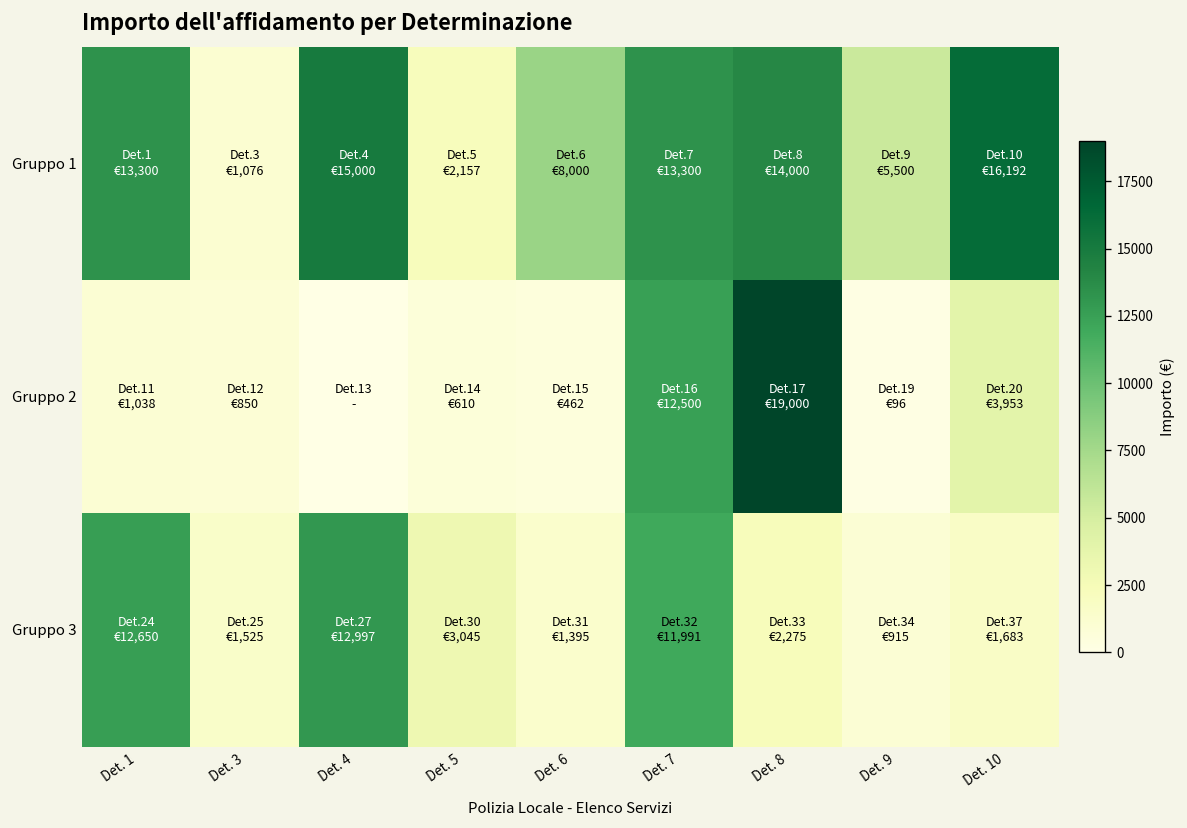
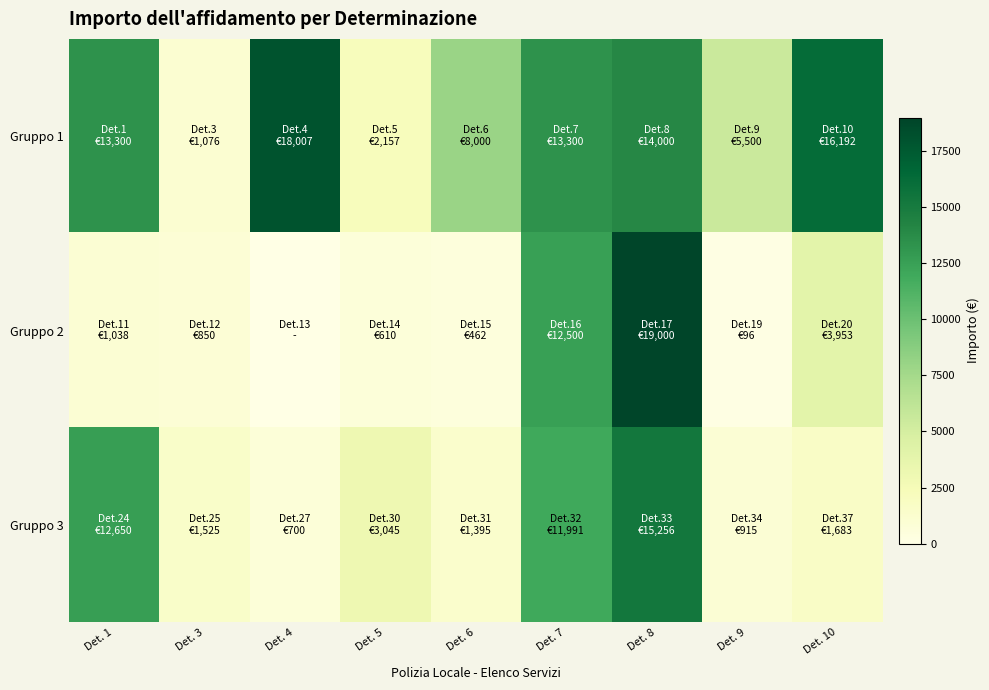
Gruppo 1, Det. 4: €15,000 -> €18,007
Gruppo 3, Det. 4: €12,997 -> €700
Gruppo 3, Det. 8: €2,275 -> €15,256
